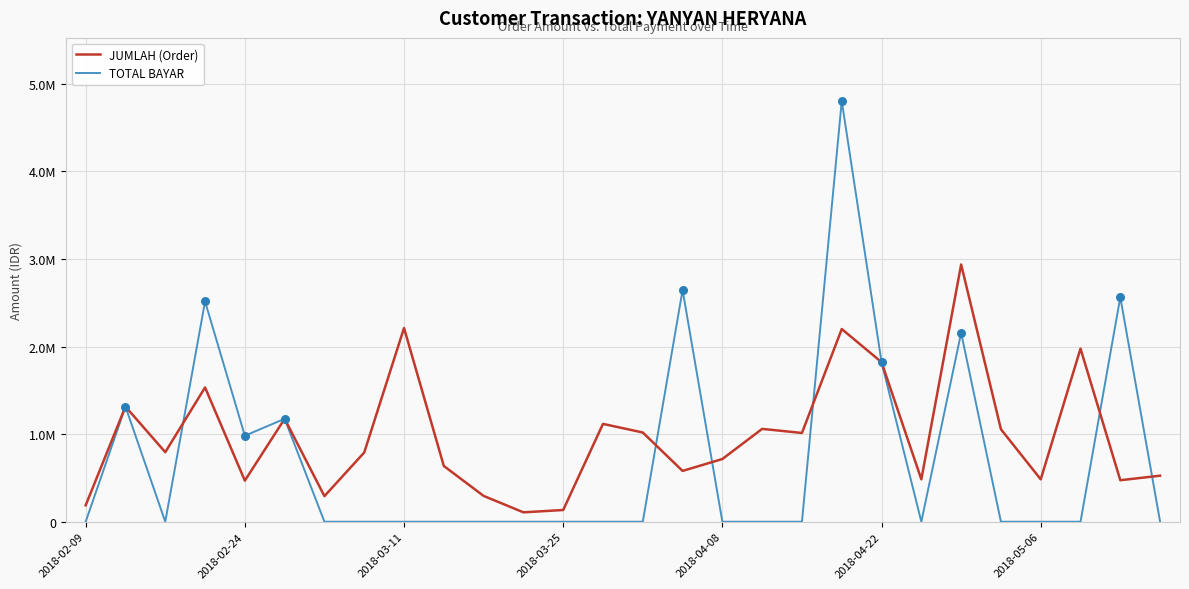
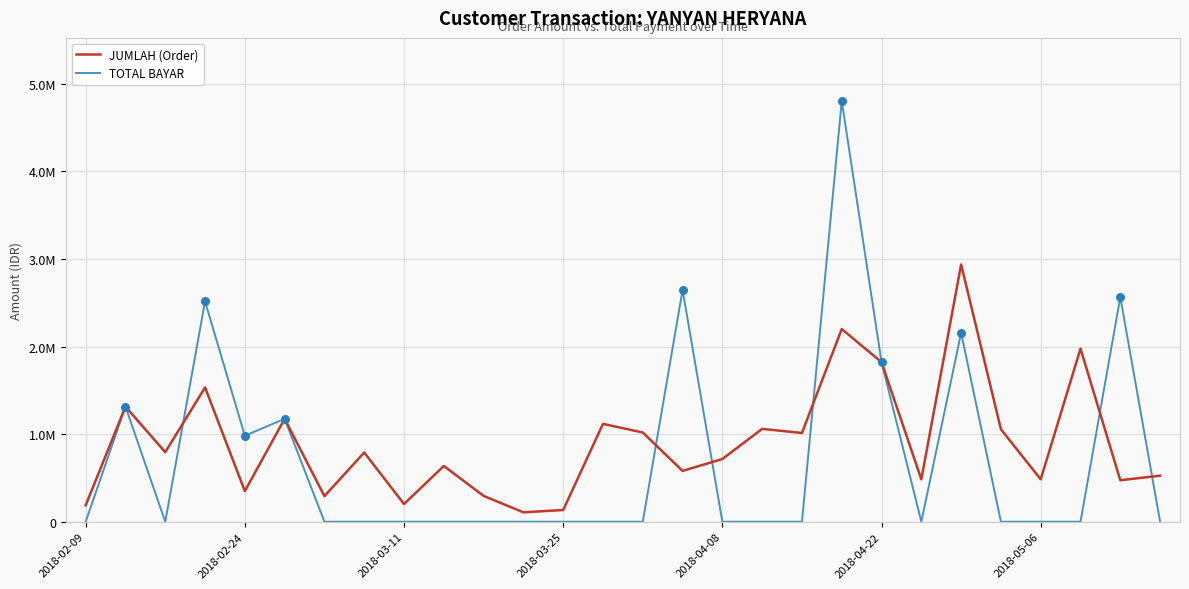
JUMLAH (Order), 2018-02-24: 500000 -> 300000
JUMLAH (Order), 2018-03-11: 2200000 -> 200000
